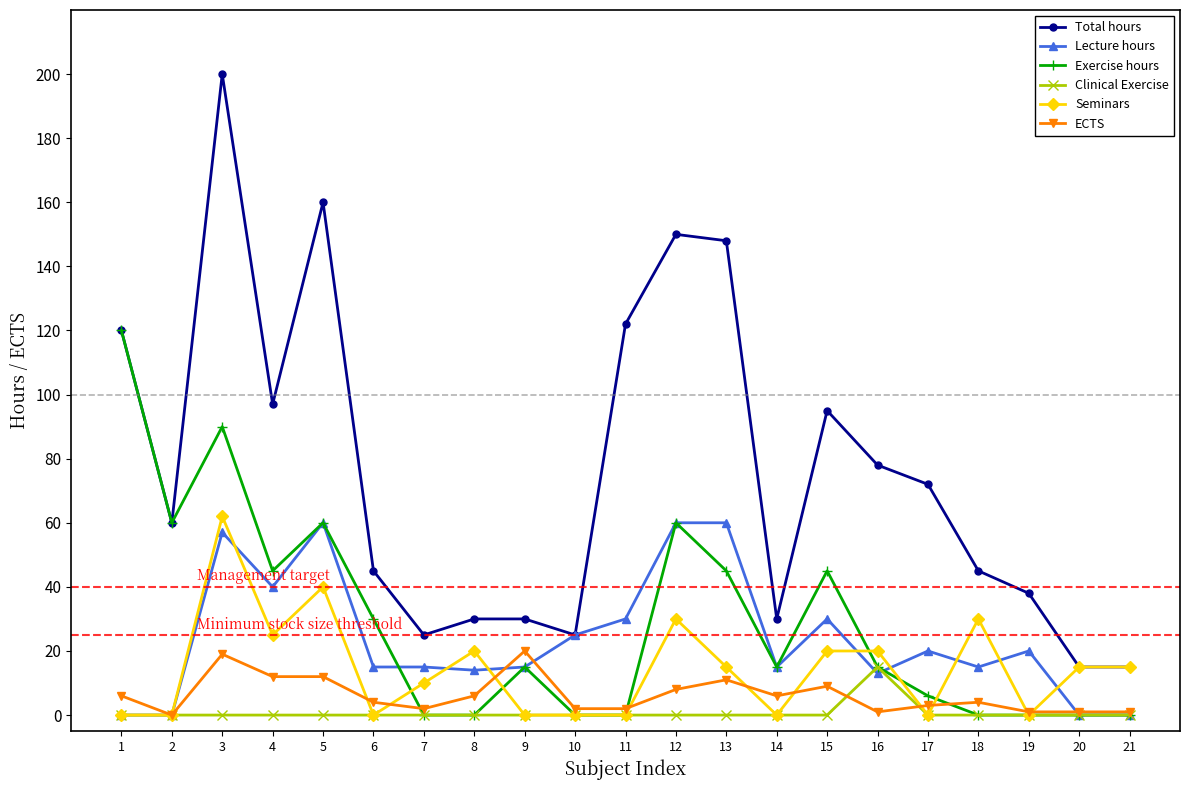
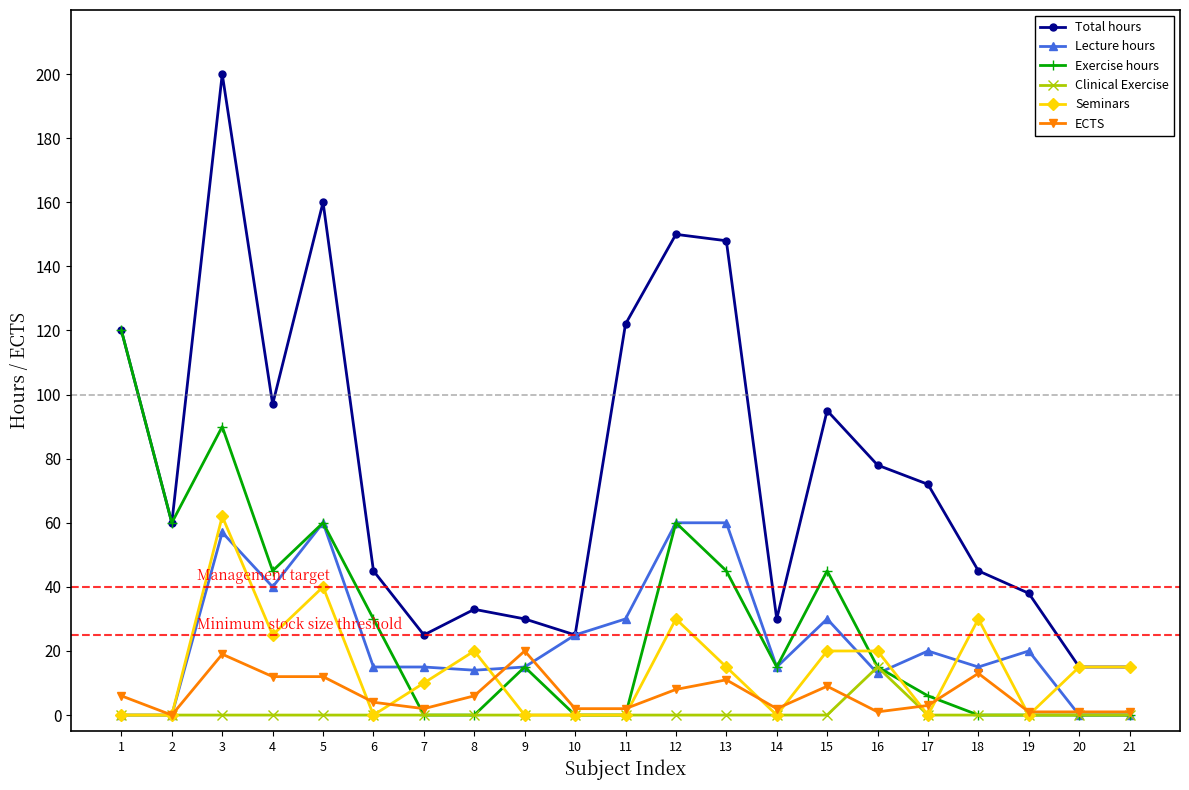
Total hours, 8: 30 -> 33
ECTS, 14: 6 -> 2
ECTS, 18: 4 -> 13
